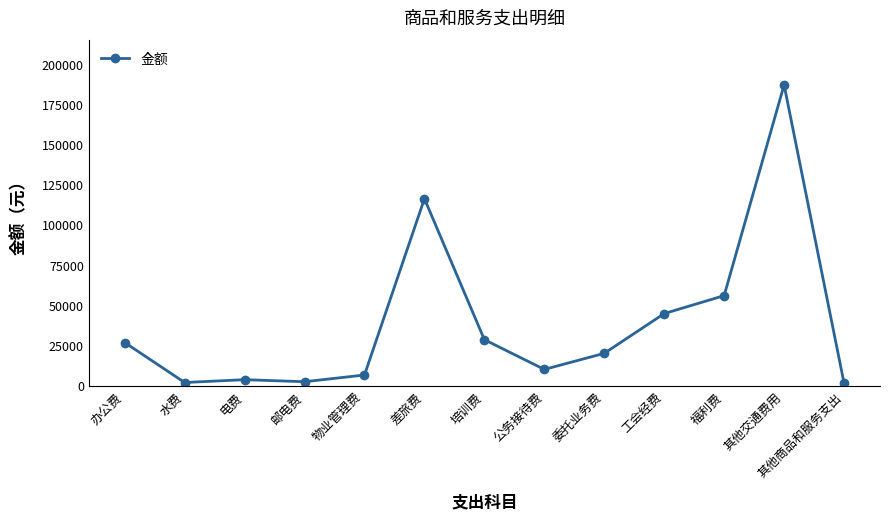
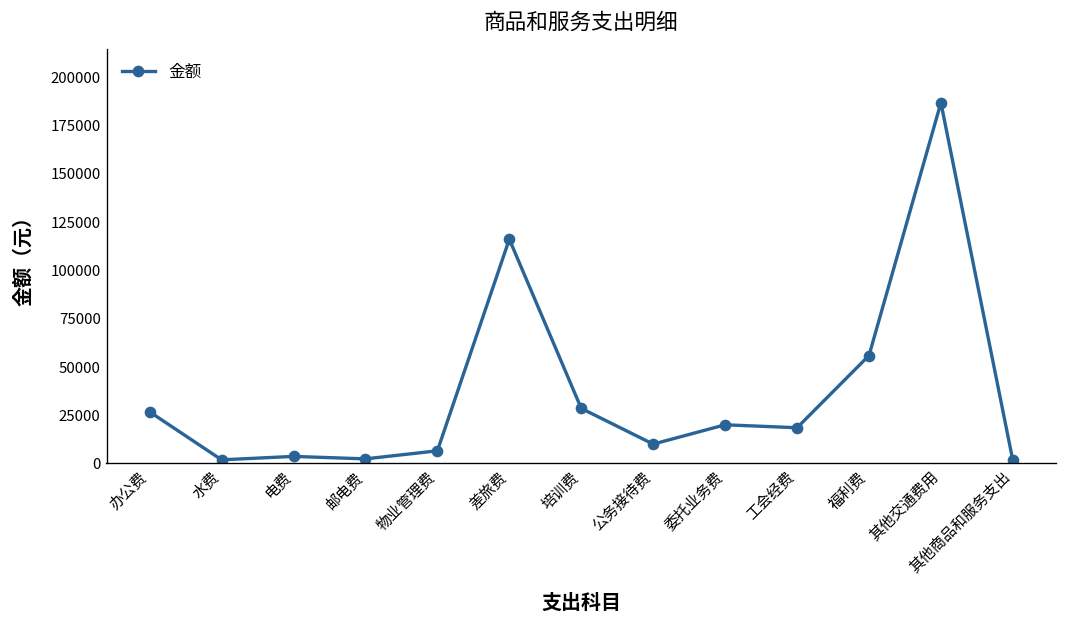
工会经费: 45000 -> 18000
